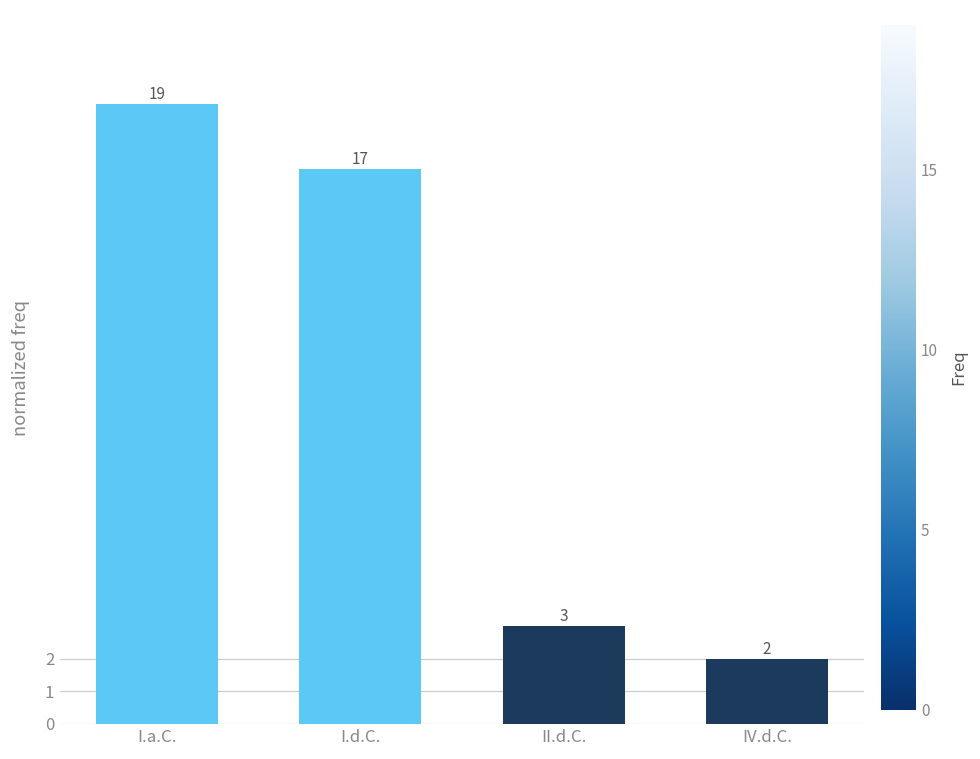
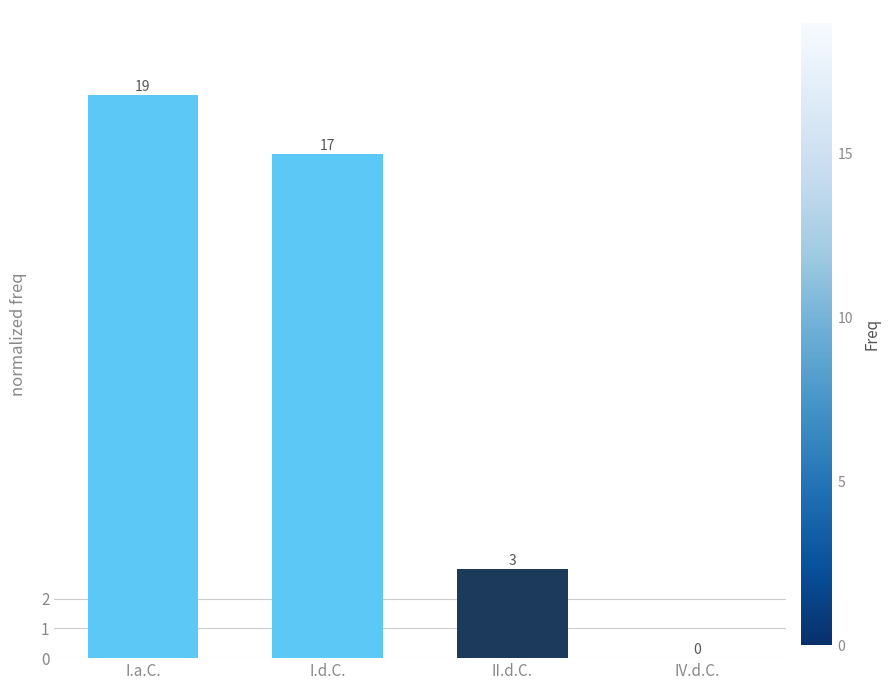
IV.d.C.: 2 -> 0
